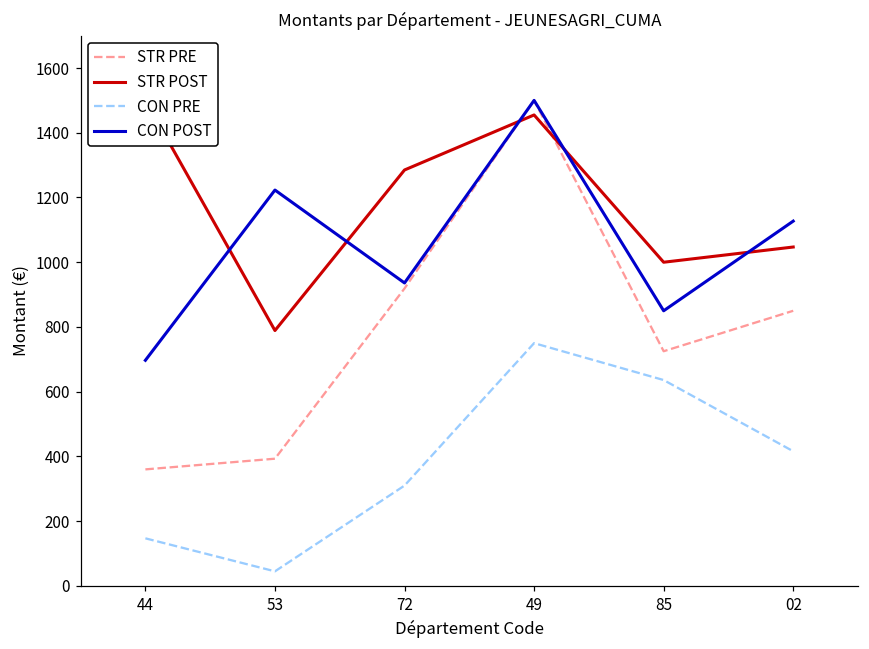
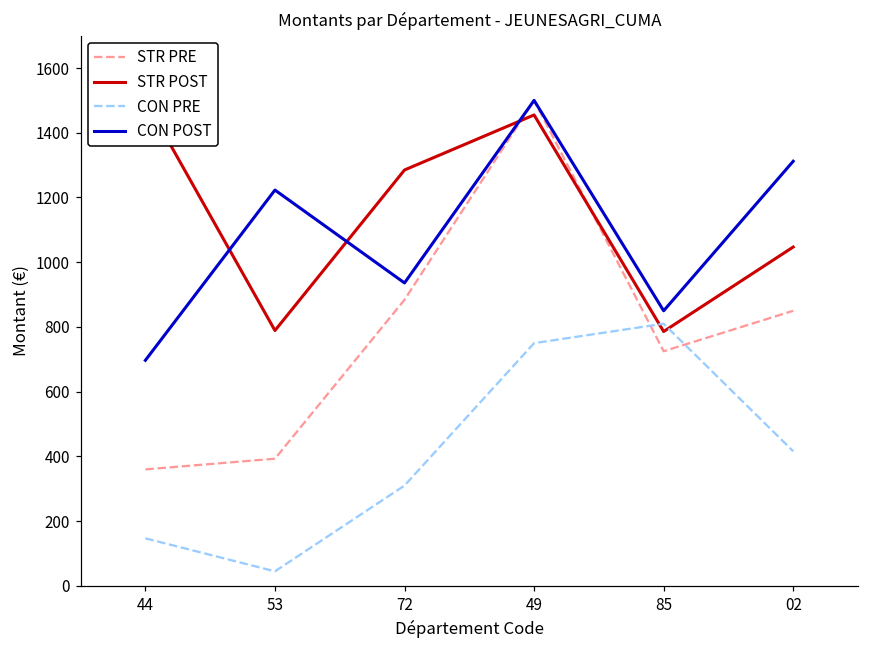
STR PRE, 72: 920 -> 880
STR POST, 85: 1000 -> 790
CON PRE, 85: 640 -> 810
CON POST, 02: 1130 -> 1310
